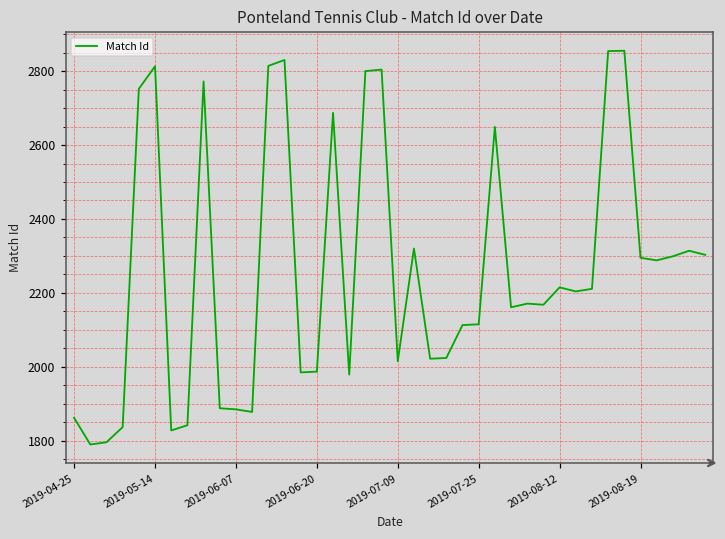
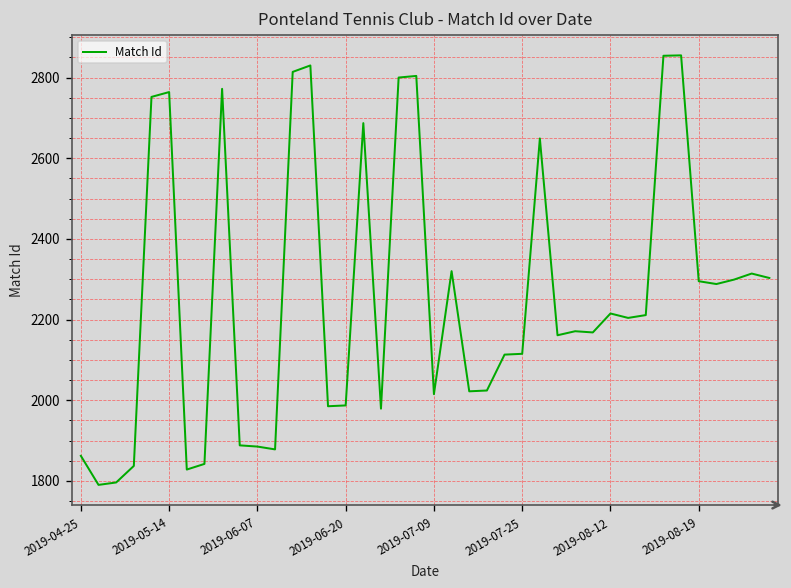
2019-05-14: 2810 -> 2760
